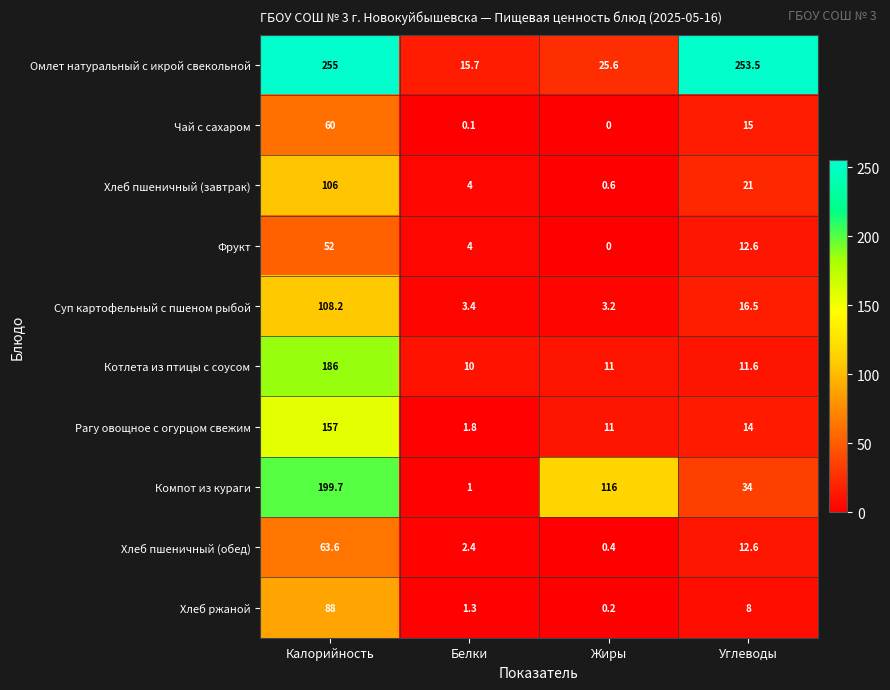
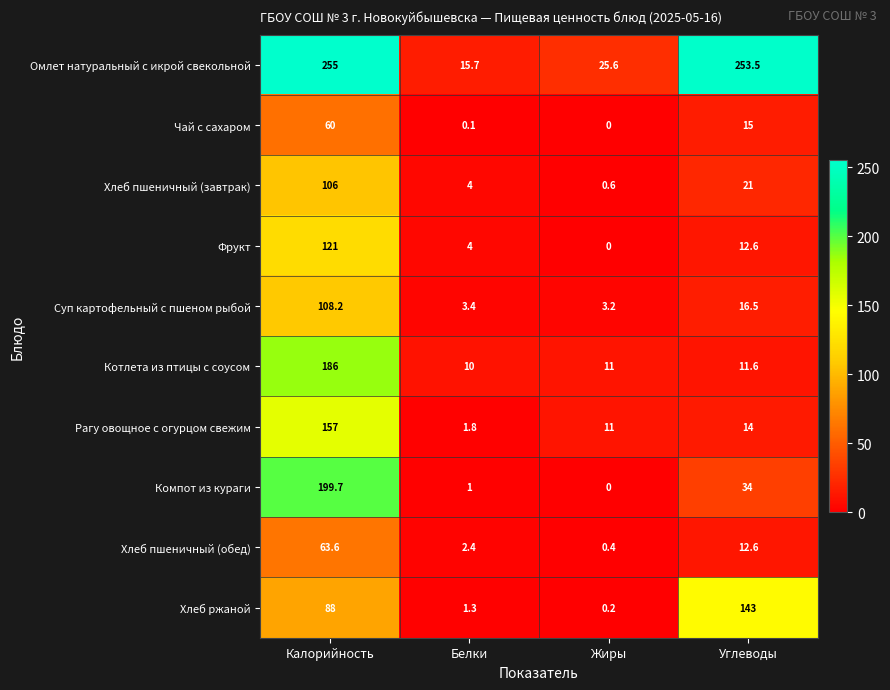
Фрукт, Калорийность: 52 -> 121
Компот из кураги, Жиры: 116 -> 0
Хлеб ржаной, Углеводы: 8 -> 143
